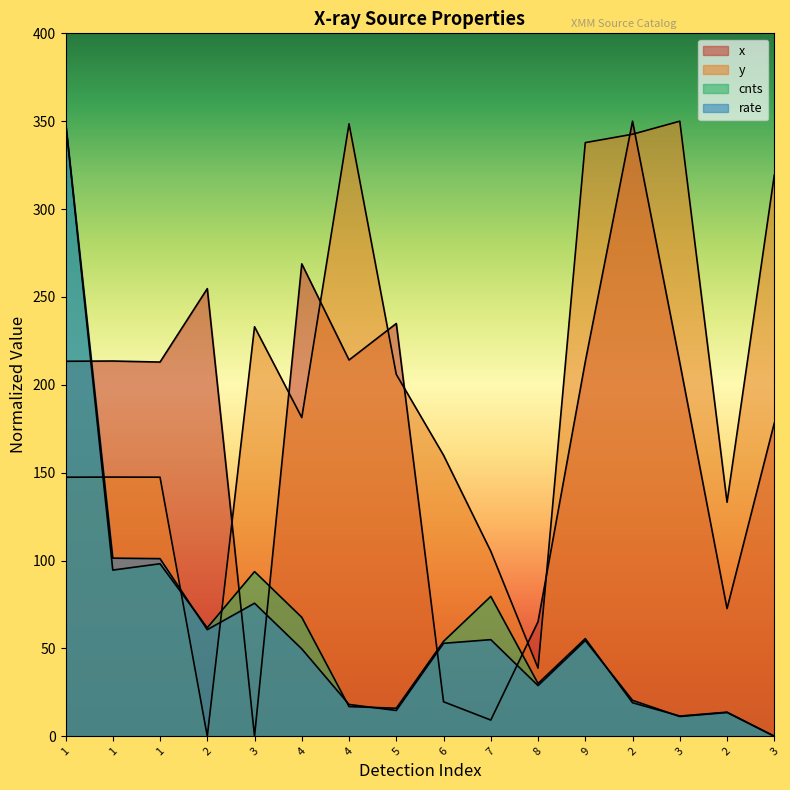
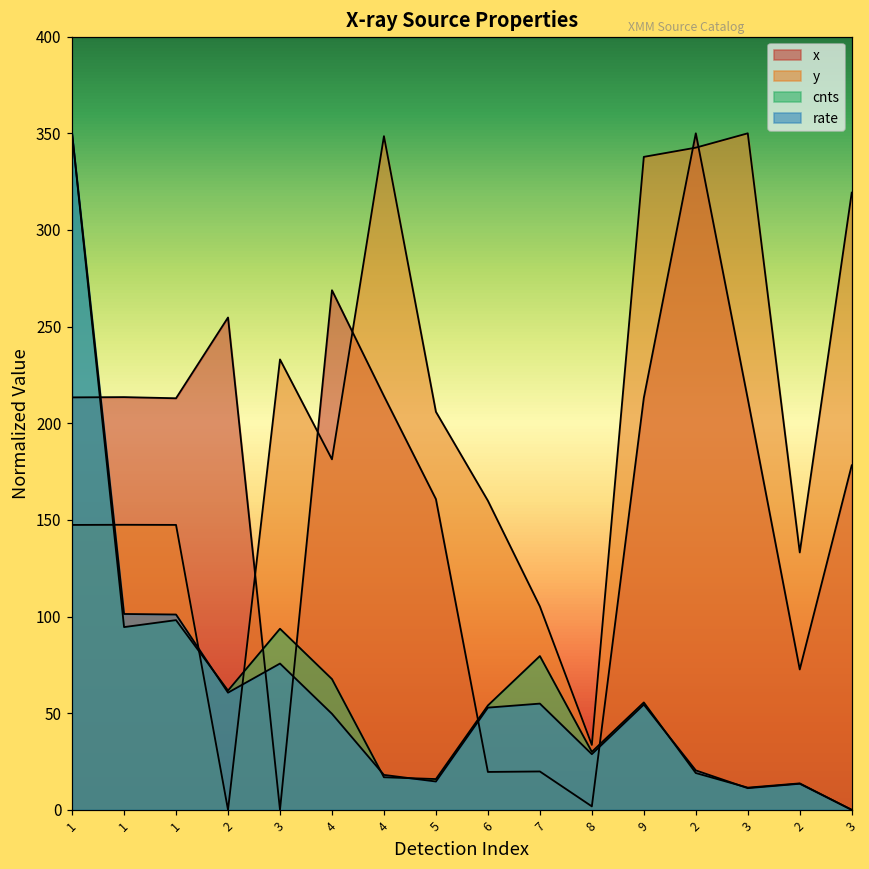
x, 5: 235 -> 161
x, 7: 9 -> 20
x, 8: 65 -> 2
y, 8: 39 -> 34
